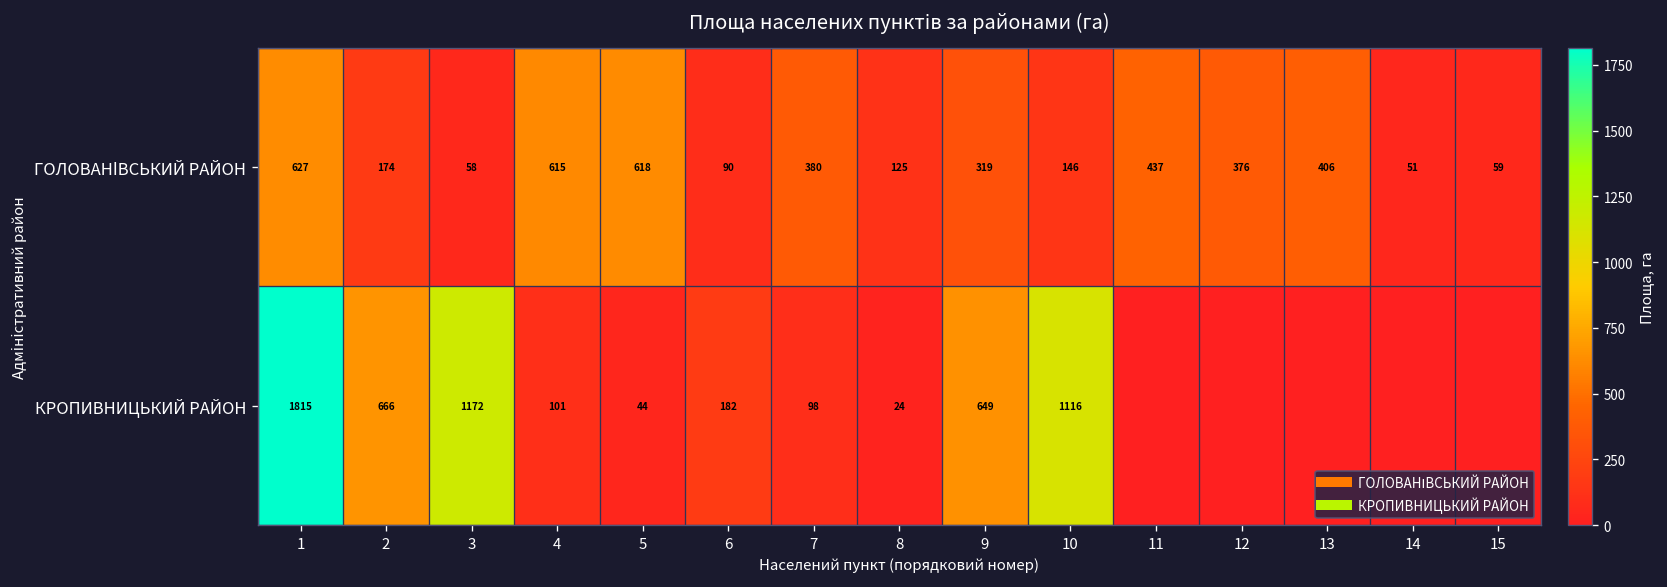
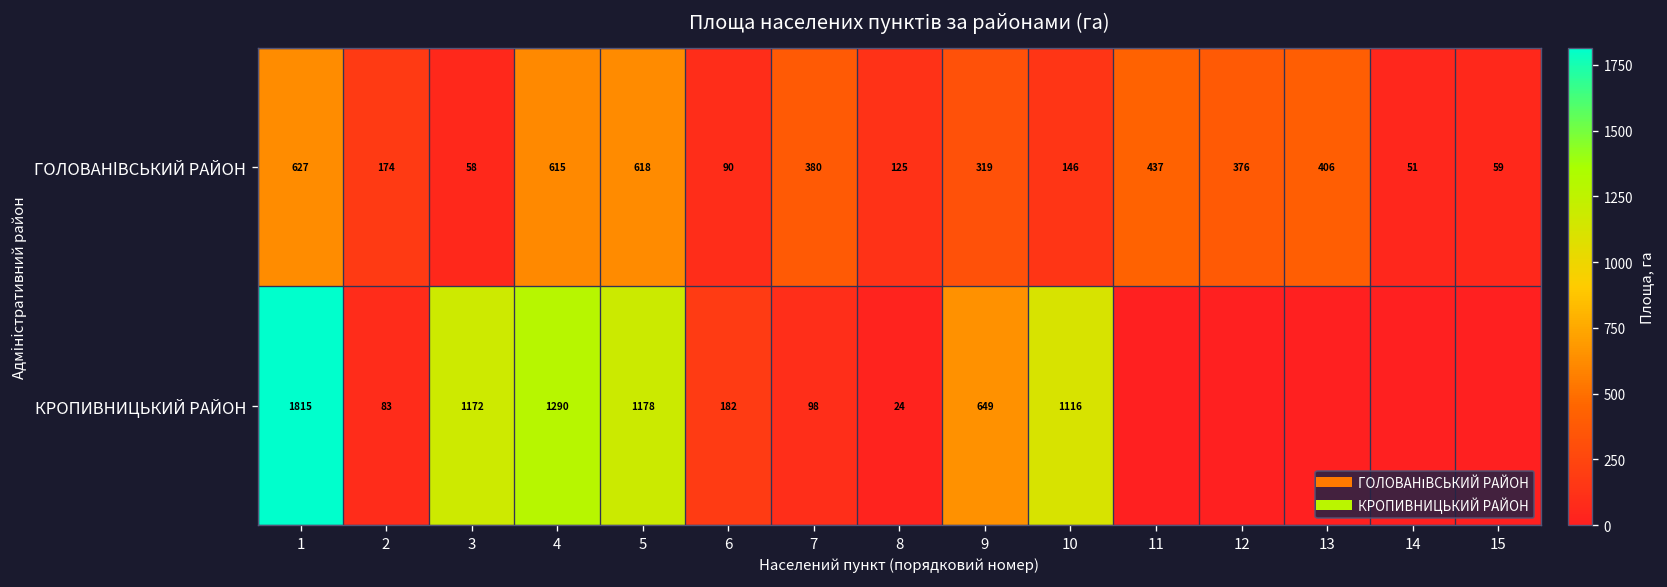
КРОПИВНИЦЬКИЙ РАЙОН, 2: 666 -> 83
КРОПИВНИЦЬКИЙ РАЙОН, 4: 101 -> 1290
КРОПИВНИЦЬКИЙ РАЙОН, 5: 44 -> 1178
